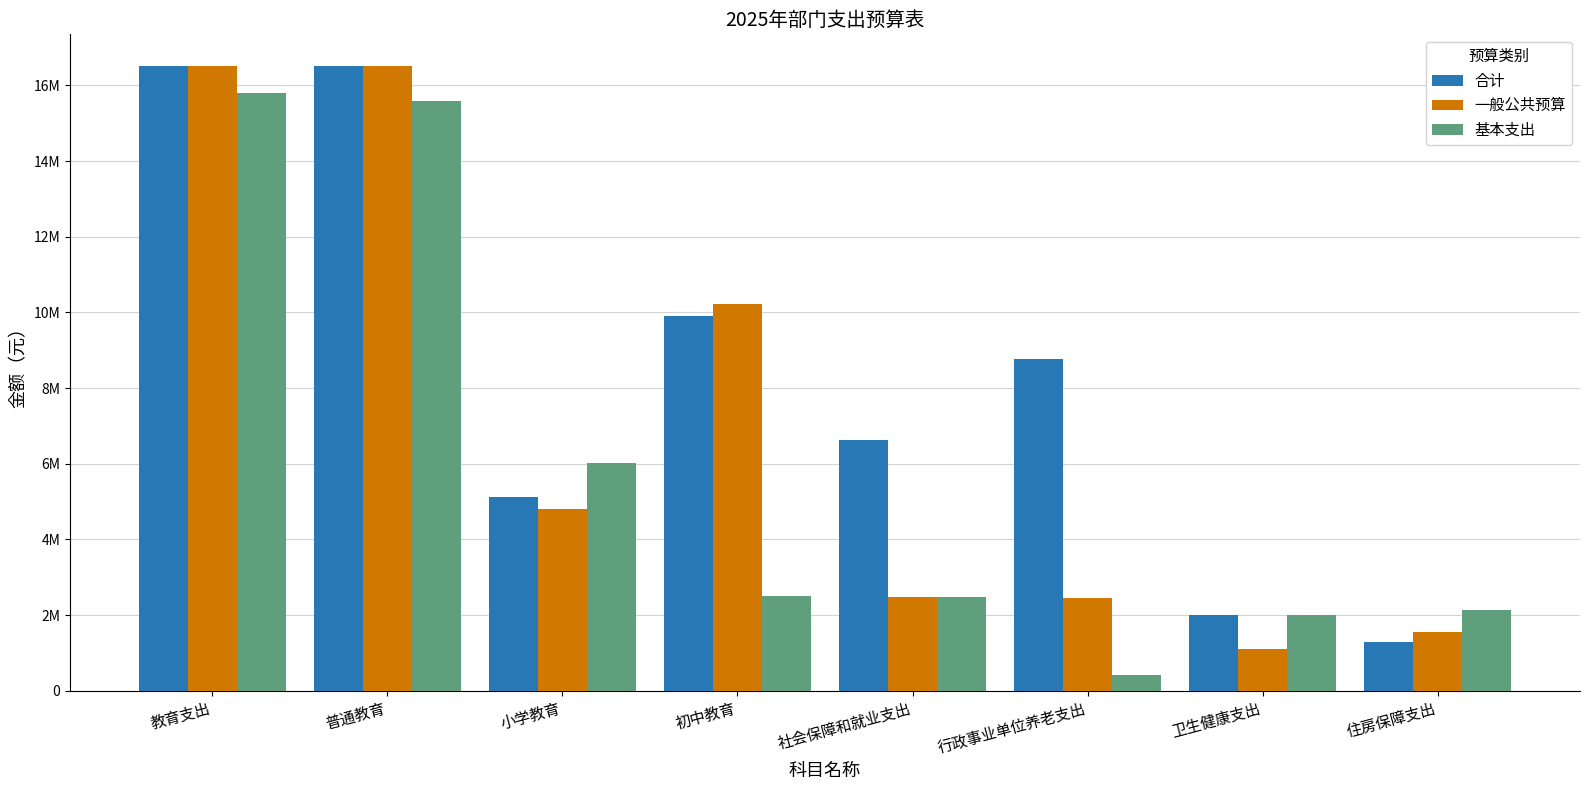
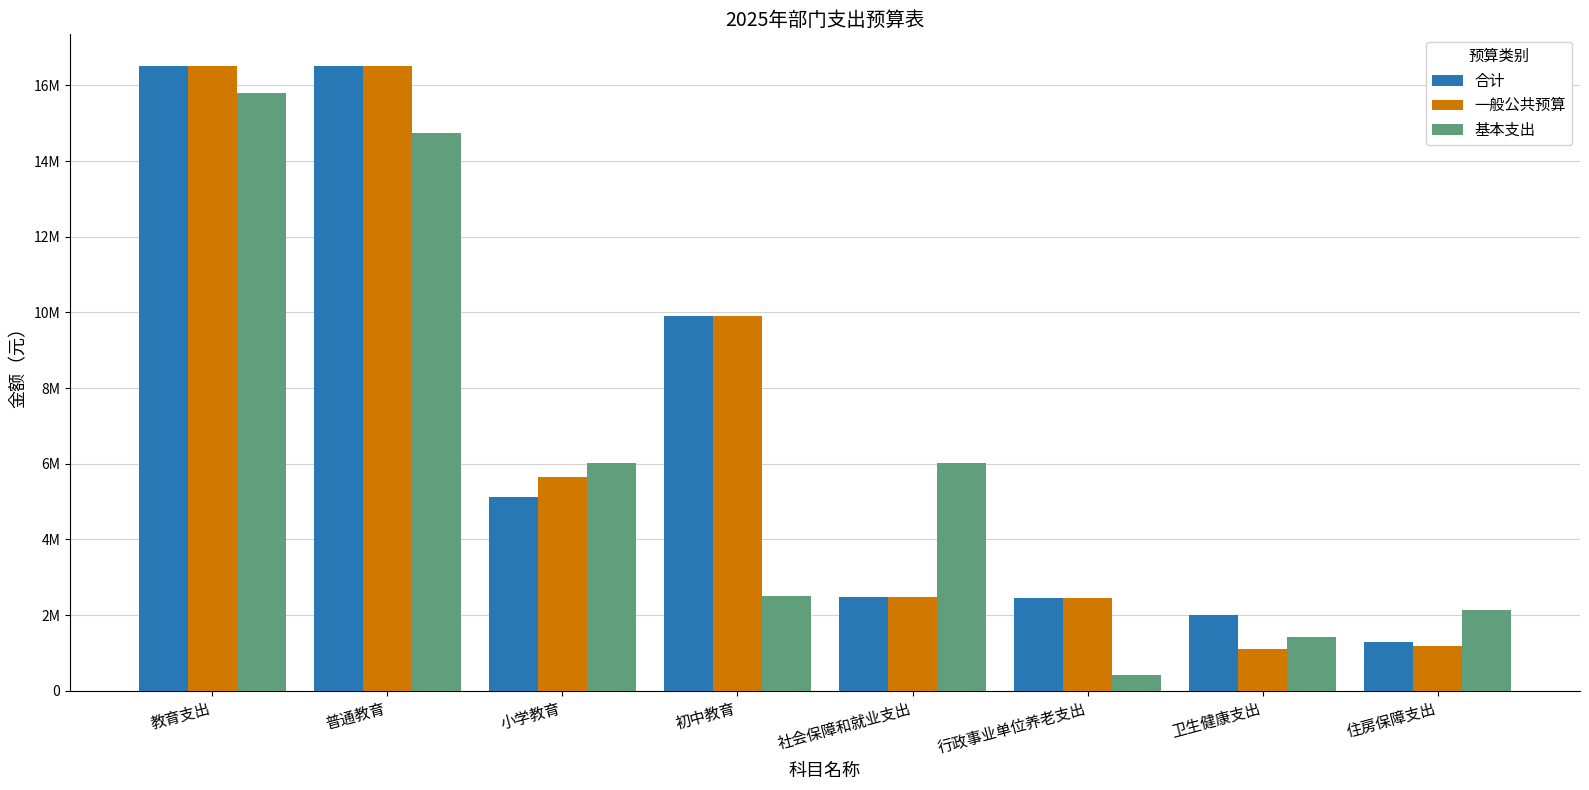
基本支出, 普通教育: 15600000 -> 14700000
一般公共预算, 小学教育: 4800000 -> 5600000
一般公共预算, 初中教育: 10200000 -> 9900000
合计, 社会保障和就业支出: 6600000 -> 2500000
基本支出, 社会保障和就业支出: 2500000 -> 6000000
合计, 行政事业单位养老支出: 8800000 -> 2500000
基本支出, 卫生健康支出: 2000000 -> 1400000
一般公共预算, 住房保障支出: 1500000 -> 1200000
